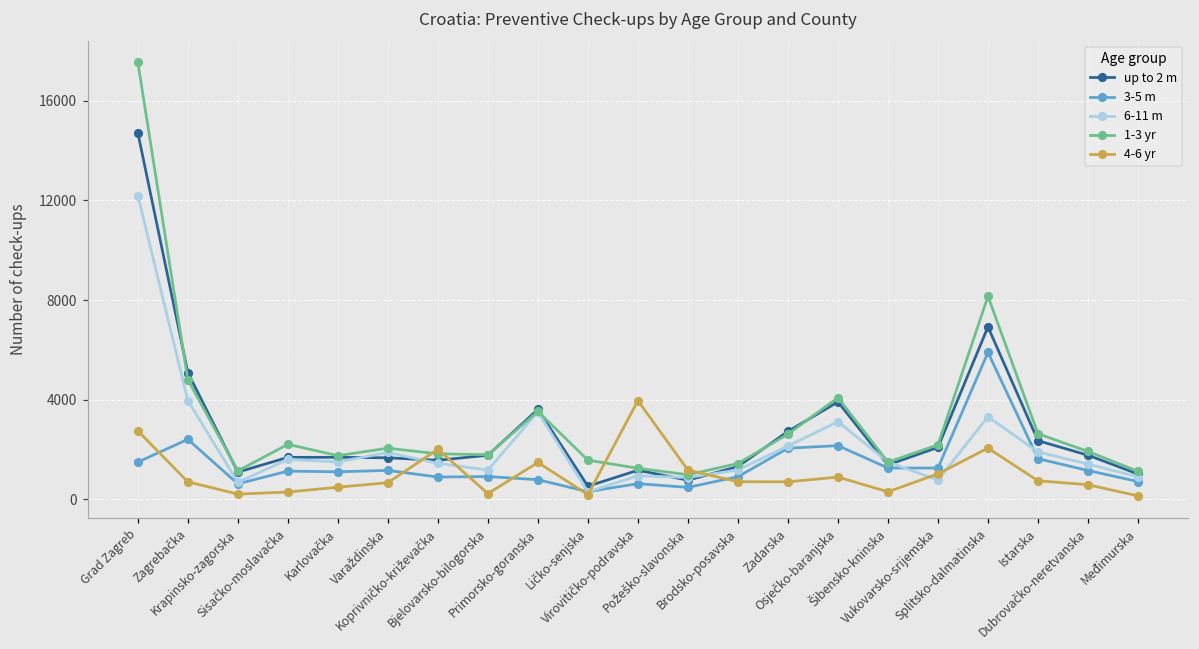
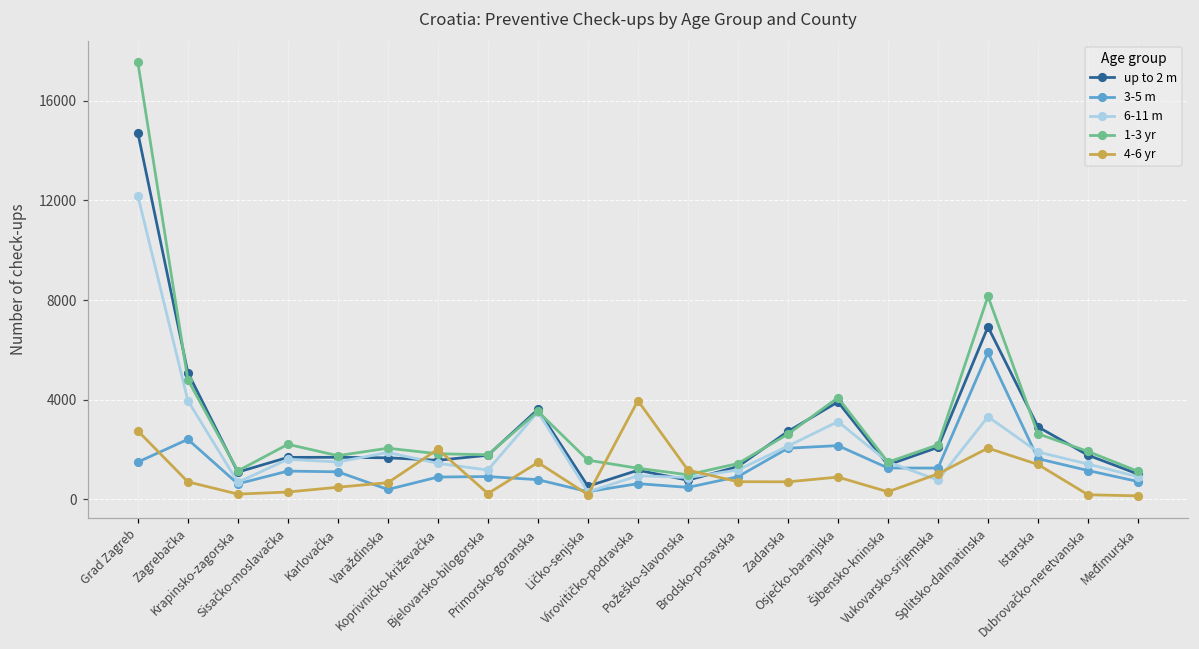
3-5 m, Varaždinska: 1200 -> 400
up to 2 m, Istarska: 2400 -> 2900
4-6 yr, Istarska: 800 -> 1400
4-6 yr, Dubrovačko-neretvanska: 600 -> 200
